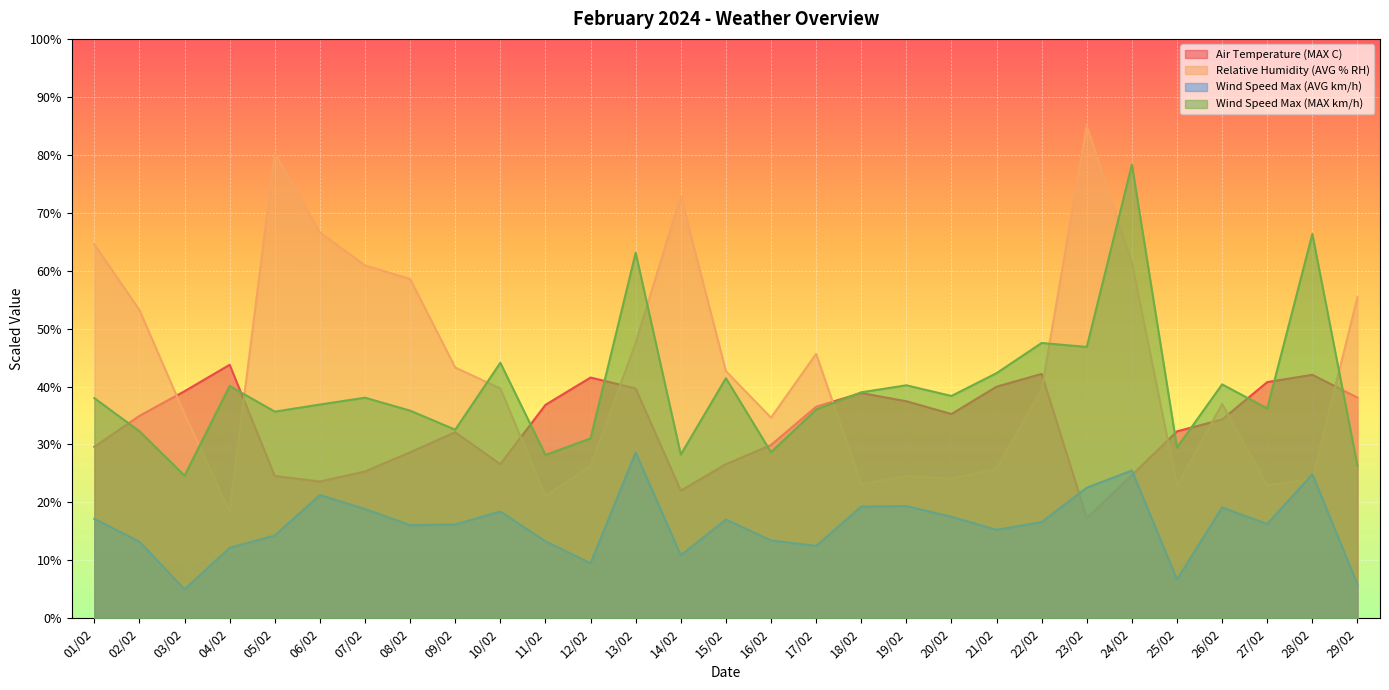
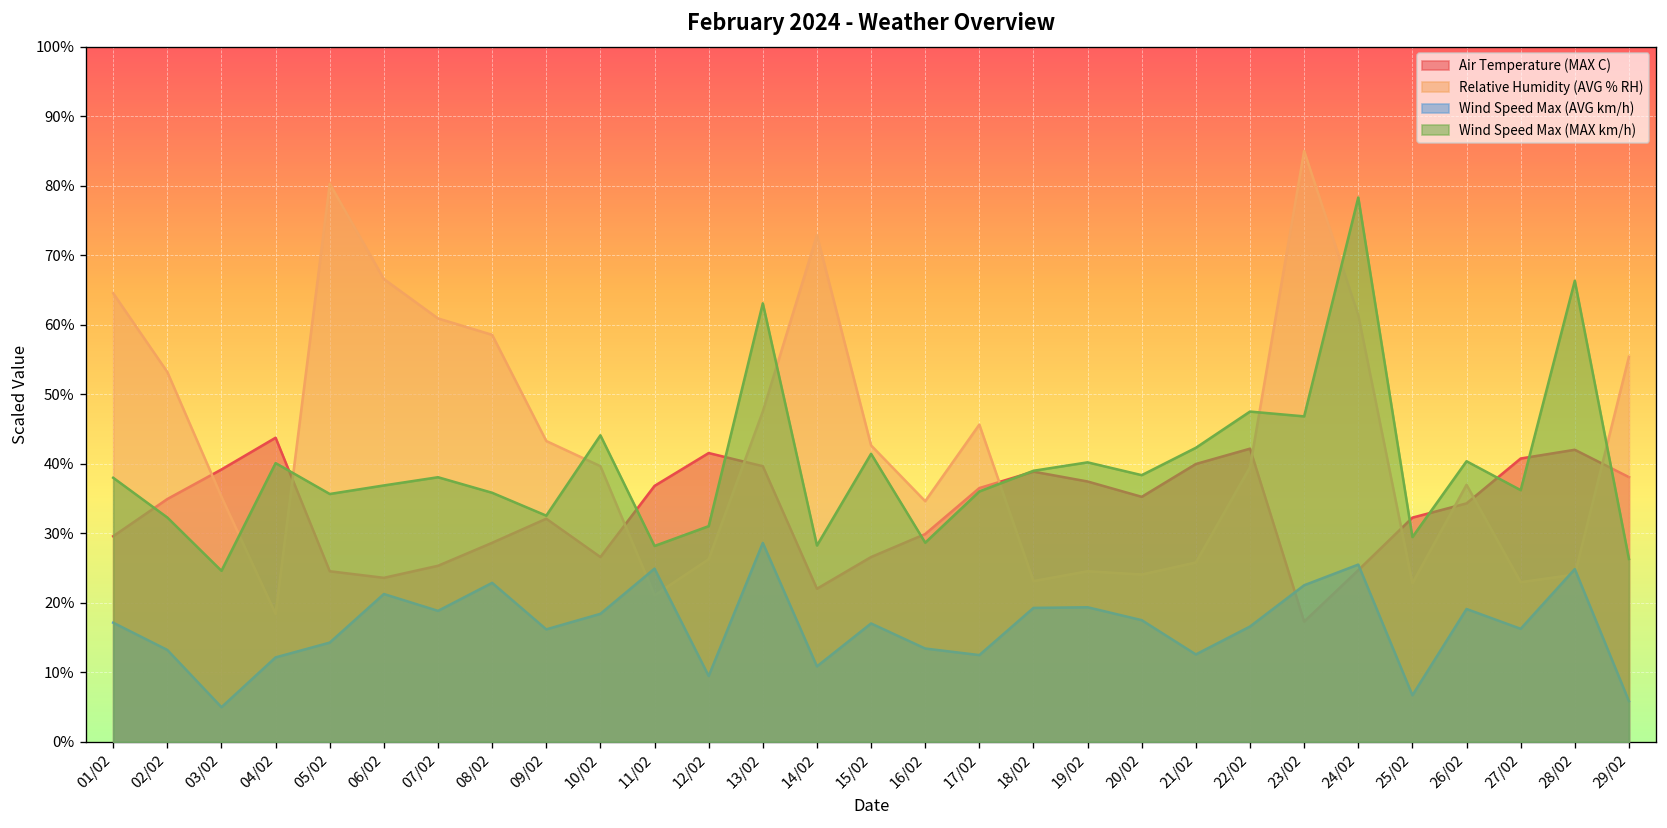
Wind Speed Max (AVG km/h), 08/02: 16% -> 23%
Wind Speed Max (AVG km/h), 11/02: 13% -> 25%
Wind Speed Max (AVG km/h), 21/02: 15% -> 13%
